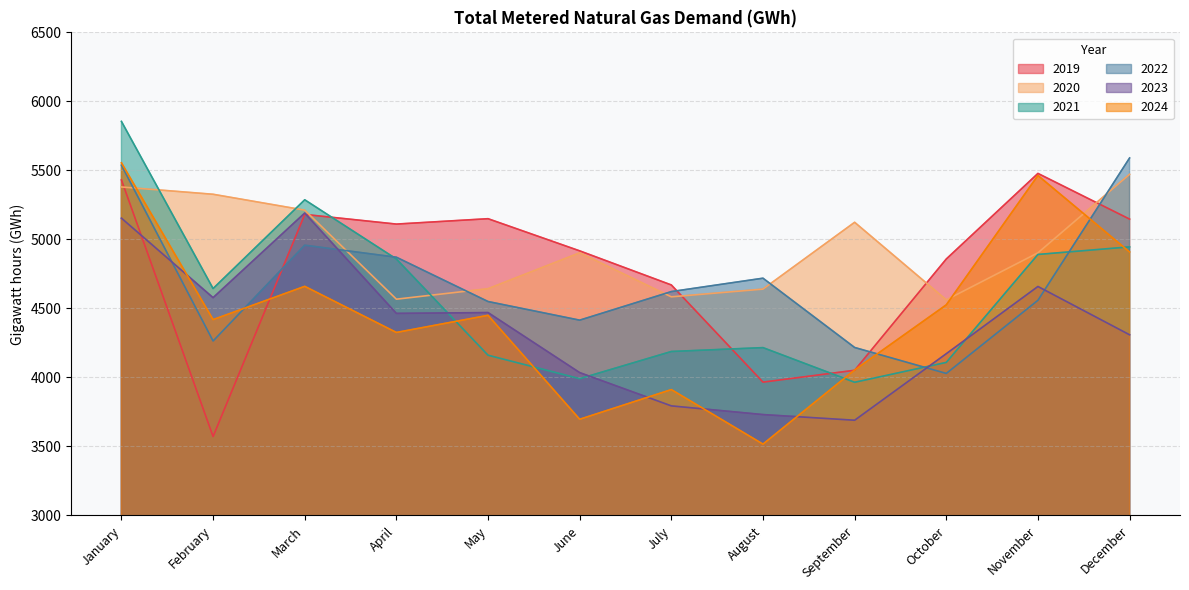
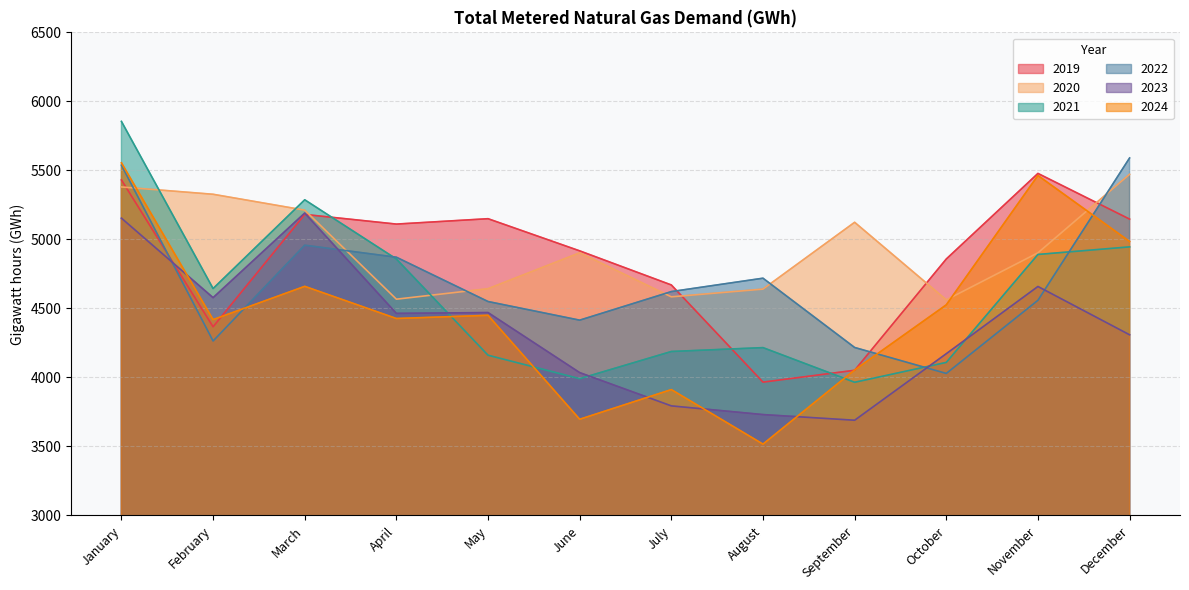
2019, February: 3570 -> 4370
2024, April: 4330 -> 4430
2024, December: 4910 -> 4990
